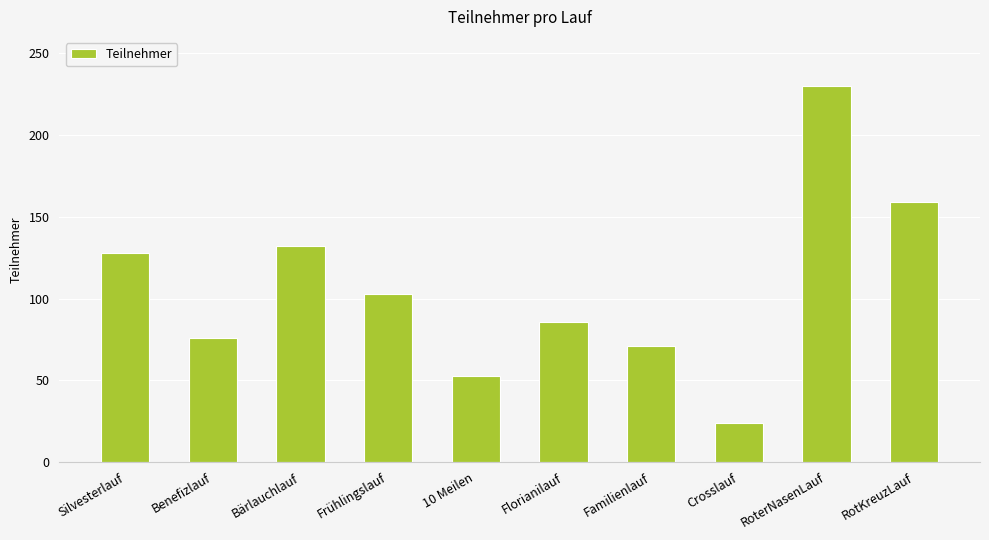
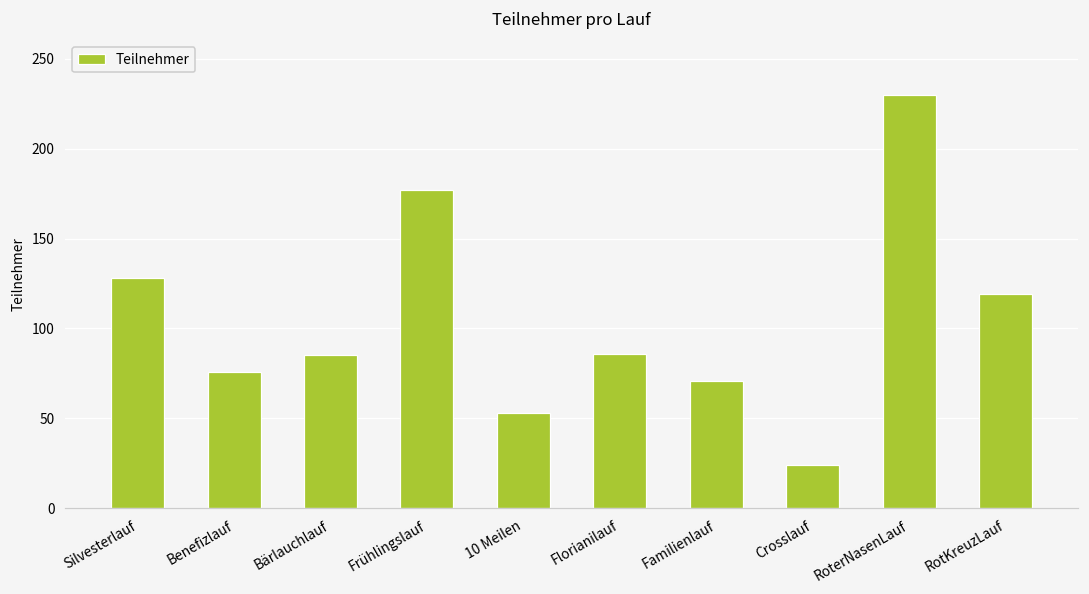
Bärlauchlauf: 132 -> 85
Frühlingslauf: 103 -> 177
RotKreuzLauf: 159 -> 119
